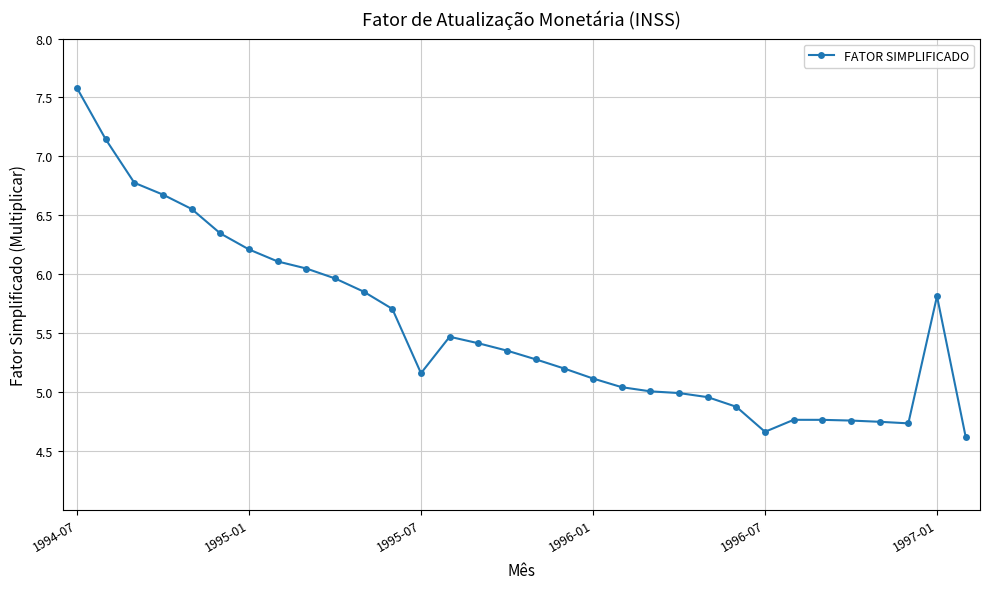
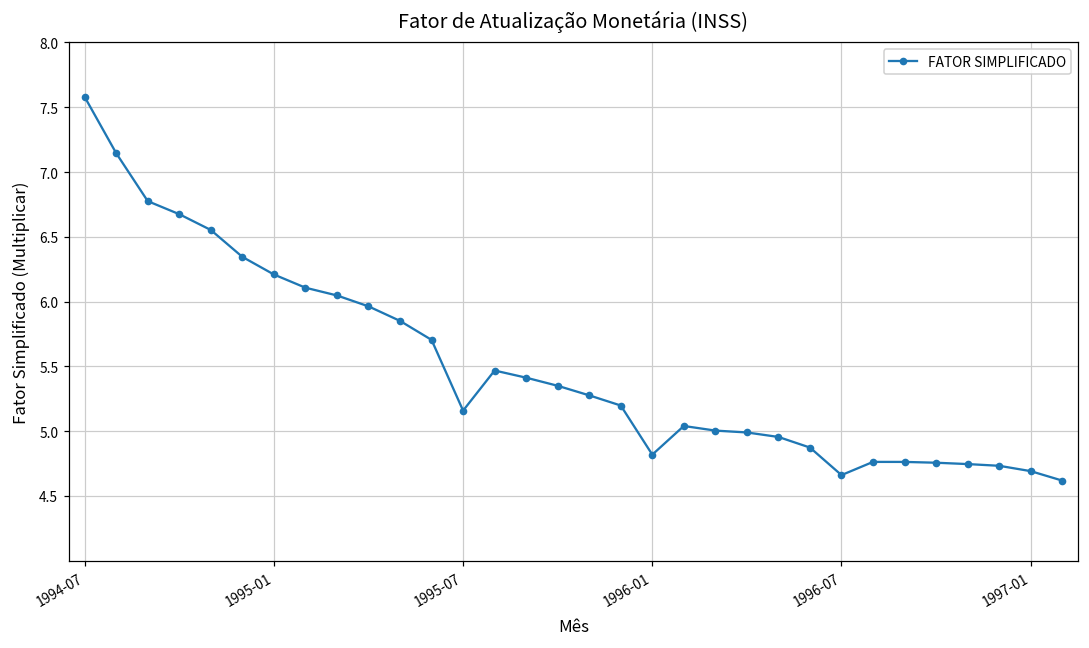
1996-01: 5.11 -> 4.82
1997-01: 5.81 -> 4.69
